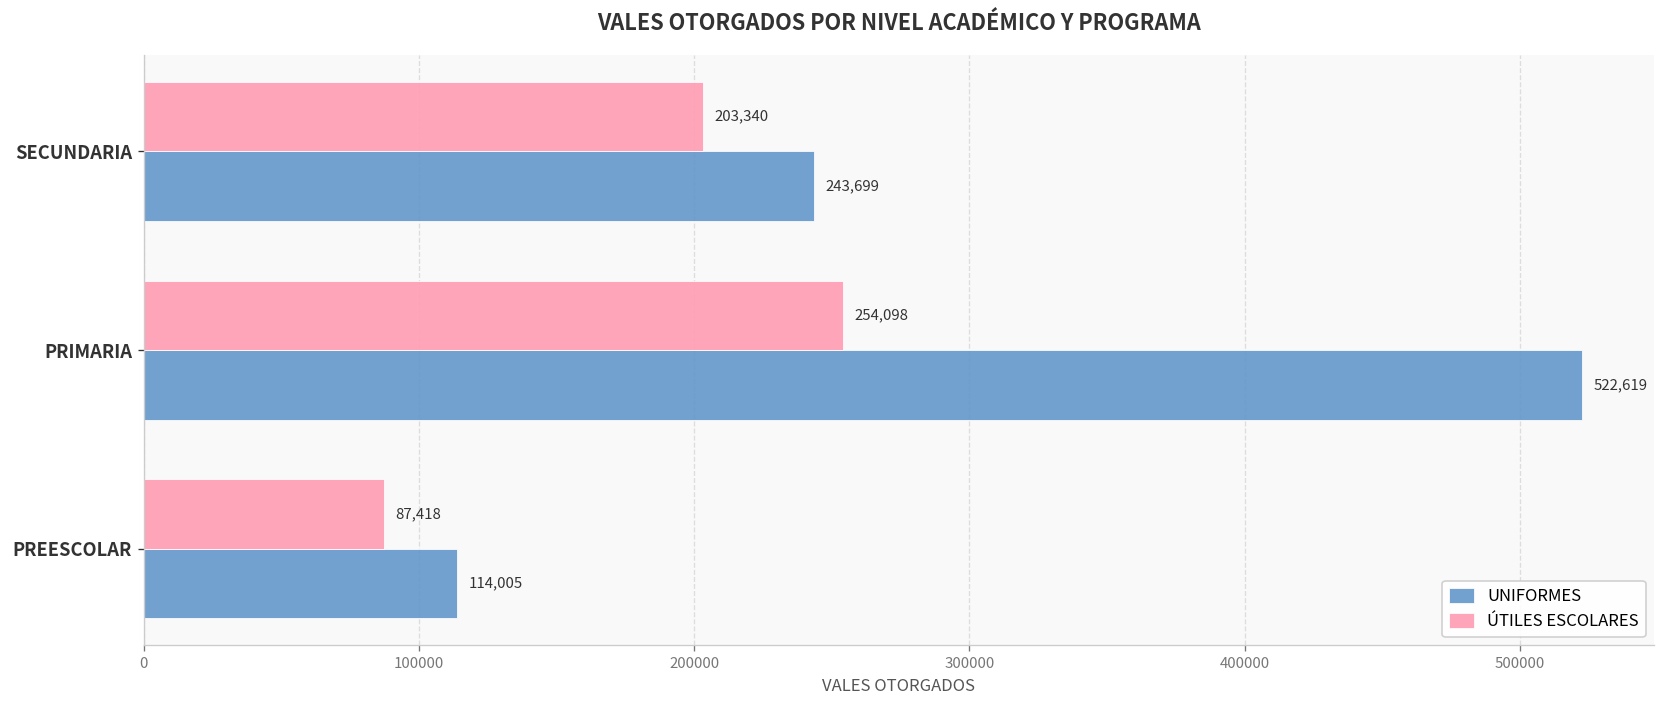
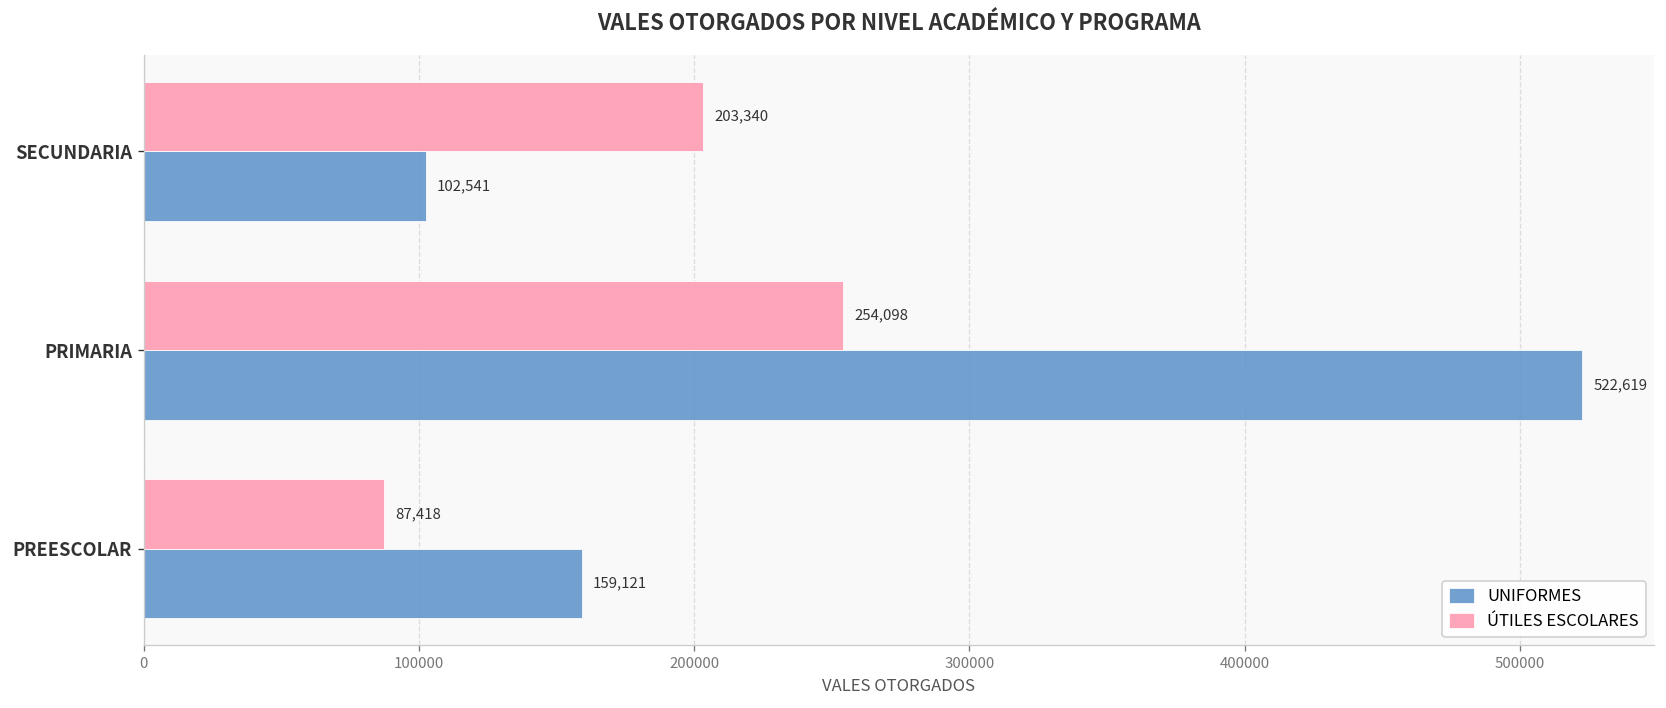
UNIFORMES, SECUNDARIA: 243,699 -> 102,541
UNIFORMES, PREESCOLAR: 114,005 -> 159,121
